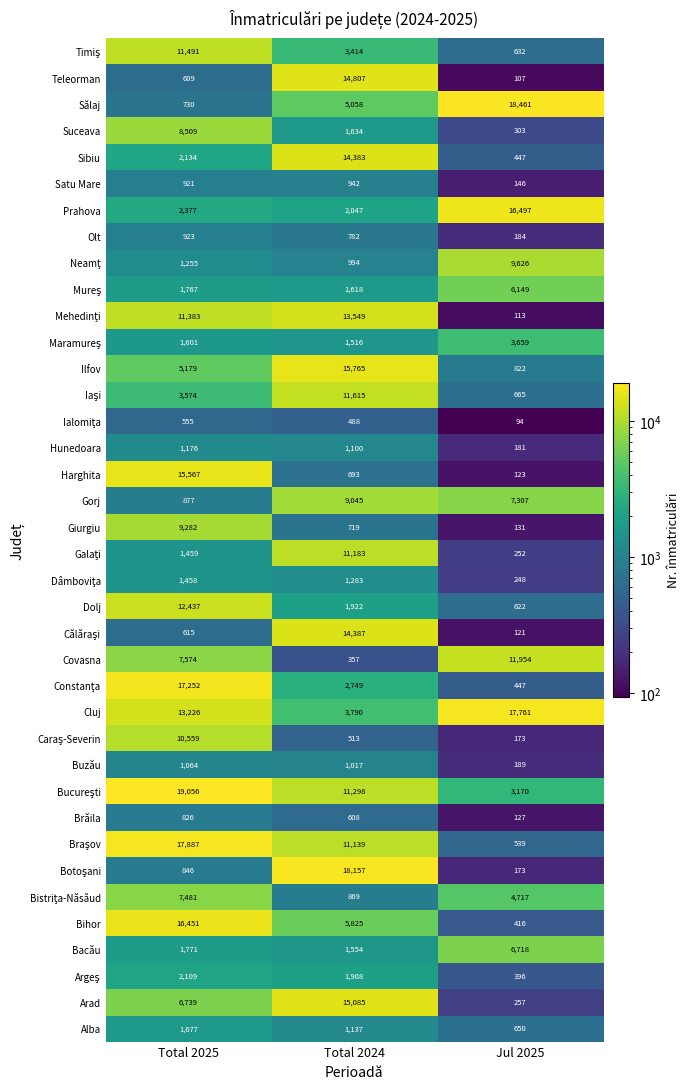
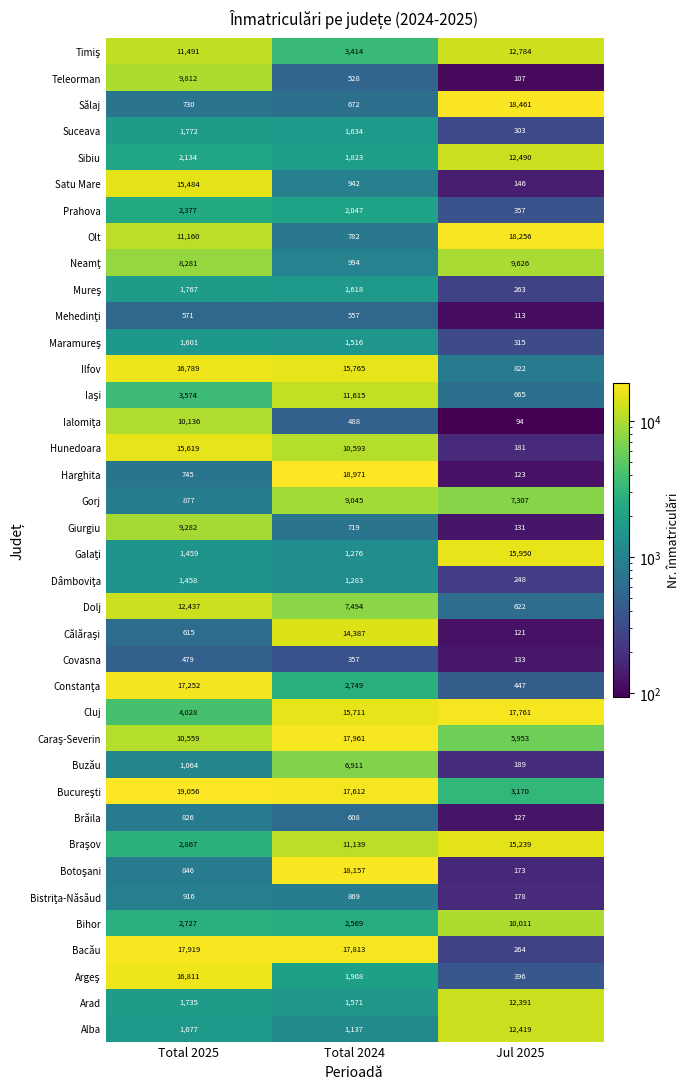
Timiş, Jul 2025: 632 -> 12,784
Teleorman, Total 2025: 609 -> 9,812
Teleorman, Total 2024: 14,807 -> 528
Sălaj, Total 2024: 5,058 -> 672
Suceava, Total 2025: 8,509 -> 1,772
Sibiu, Total 2024: 14,383 -> 1,823
Sibiu, Jul 2025: 447 -> 12,490
Satu Mare, Total 2025: 921 -> 15,484
Prahova, Jul 2025: 16,497 -> 357
Olt, Total 2025: 923 -> 11,160
Olt, Jul 2025: 184 -> 18,256
Neamţ, Total 2025: 1,255 -> 8,281
Mureş, Jul 2025: 6,149 -> 263
Mehedinţi, Total 2025: 11,383 -> 571
Mehedinţi, Total 2024: 13,549 -> 557
Maramureş, Jul 2025: 3,659 -> 315
Ilfov, Total 2025: 5,179 -> 16,789
Ialomiţa, Total 2025: 555 -> 10,136
Hunedoara, Total 2025: 1,176 -> 15,619
Hunedoara, Total 2024: 1,100 -> 10,593
Harghita, Total 2025: 15,567 -> 745
Harghita, Total 2024: 693 -> 18,971
Galaţi, Total 2024: 11,183 -> 1,276
Galaţi, Jul 2025: 252 -> 15,950
Dolj, Total 2024: 1,922 -> 7,494
Covasna, Total 2025: 7,574 -> 479
Covasna, Jul 2025: 11,954 -> 133
Cluj, Total 2025: 13,226 -> 4,028
Cluj, Total 2024: 3,790 -> 15,711
Caraş-Severin, Total 2024: 513 -> 17,961
Caraş-Severin, Jul 2025: 173 -> 5,953
Buzău, Total 2024: 1,017 -> 6,911
Bucureşti, Total 2024: 11,298 -> 17,612
Braşov, Total 2025: 17,887 -> 2,867
Braşov, Jul 2025: 539 -> 15,239
Bistriţa-Năsăud, Total 2025: 7,481 -> 916
Bistriţa-Năsăud, Jul 2025: 4,717 -> 178
Bihor, Total 2025: 16,451 -> 2,727
Bihor, Total 2024: 5,825 -> 2,569
Bihor, Jul 2025: 416 -> 10,011
Bacău, Total 2025: 1,771 -> 17,919
Bacău, Total 2024: 1,554 -> 17,813
Bacău, Jul 2025: 6,718 -> 264
Argeş, Total 2025: 2,109 -> 16,811
Arad, Total 2025: 6,739 -> 1,735
Arad, Total 2024: 15,085 -> 1,571
Arad, Jul 2025: 257 -> 12,391
Alba, Jul 2025: 650 -> 12,419
